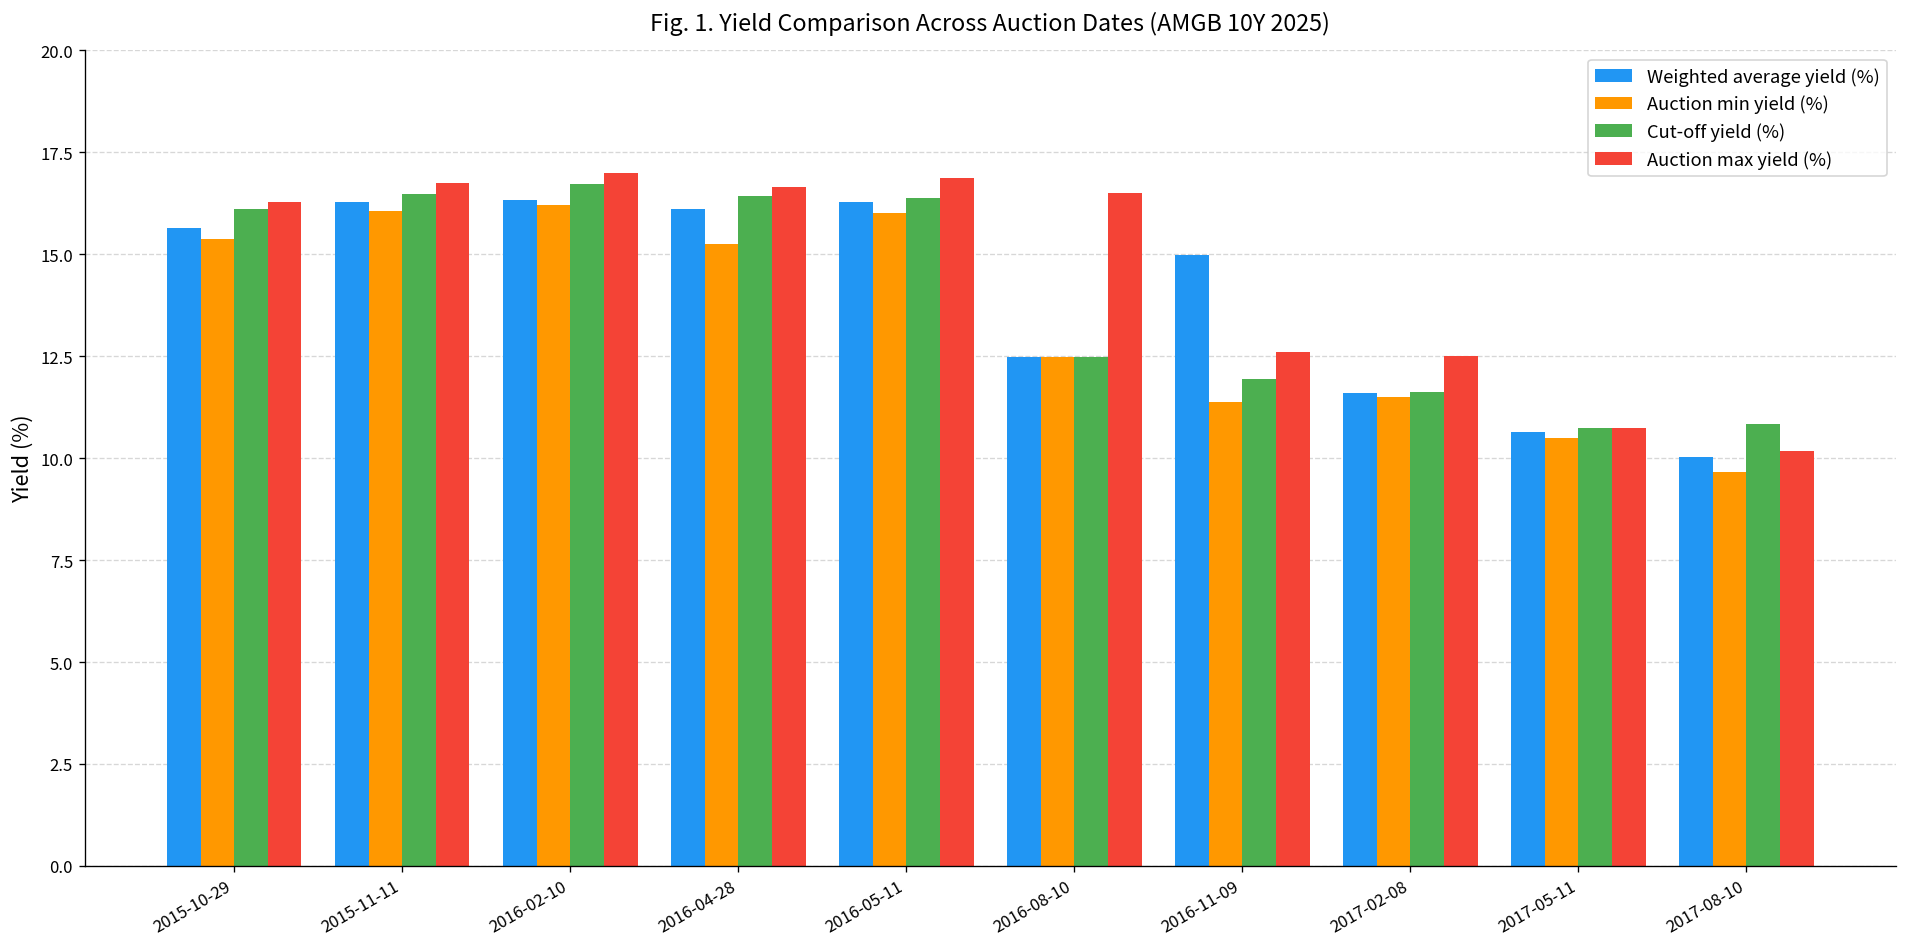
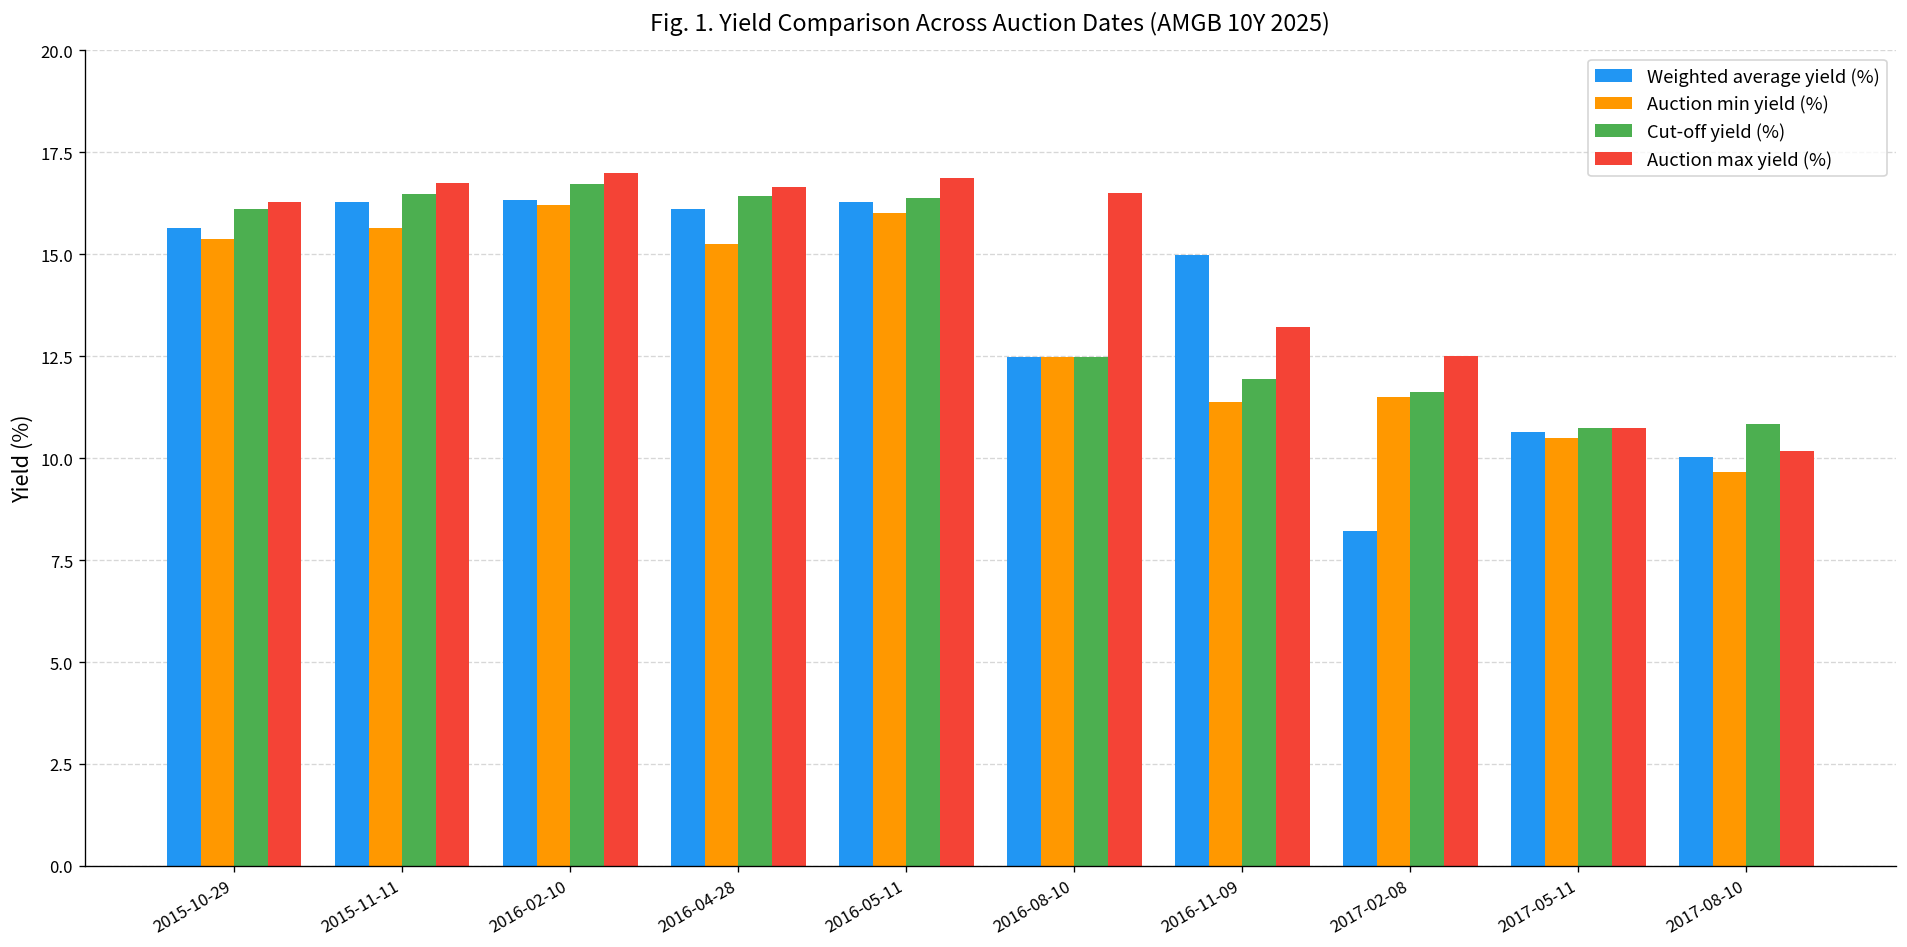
Auction min yield (%), 2015-11-11: 16.1 -> 15.6
Auction max yield (%), 2016-11-09: 12.6 -> 13.2
Weighted average yield (%), 2017-02-08: 11.6 -> 8.2
